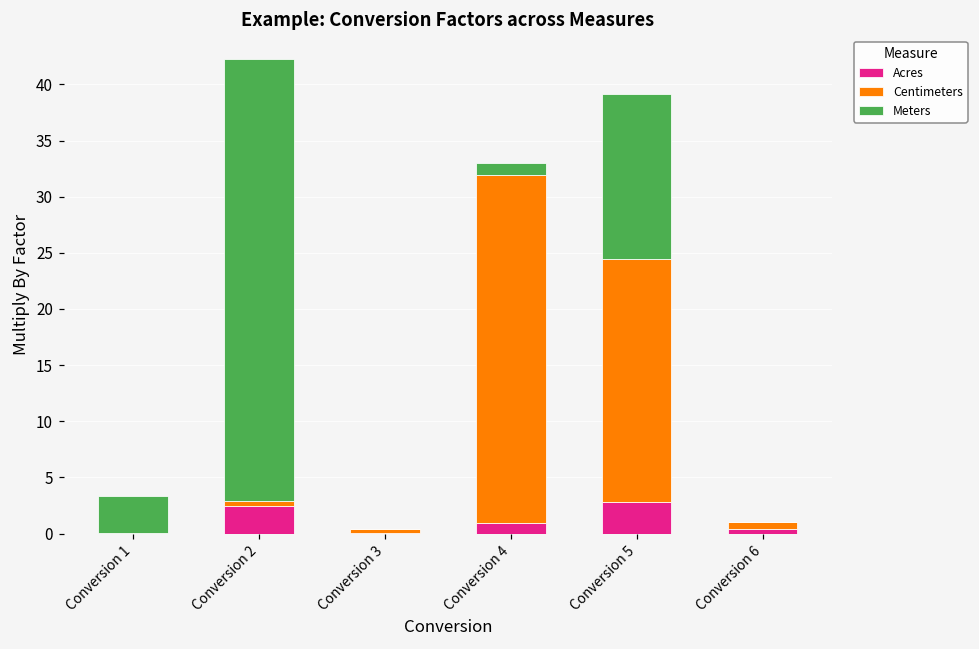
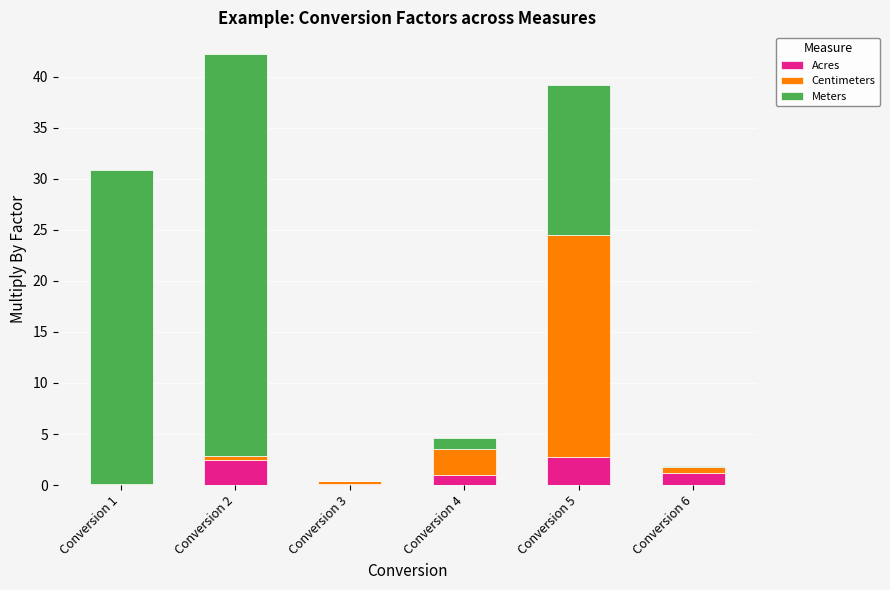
Meters, Conversion 1: 3.3 -> 30.8
Centimeters, Conversion 4: 31.0 -> 2.5
Acres, Conversion 6: 0.4 -> 1.2
